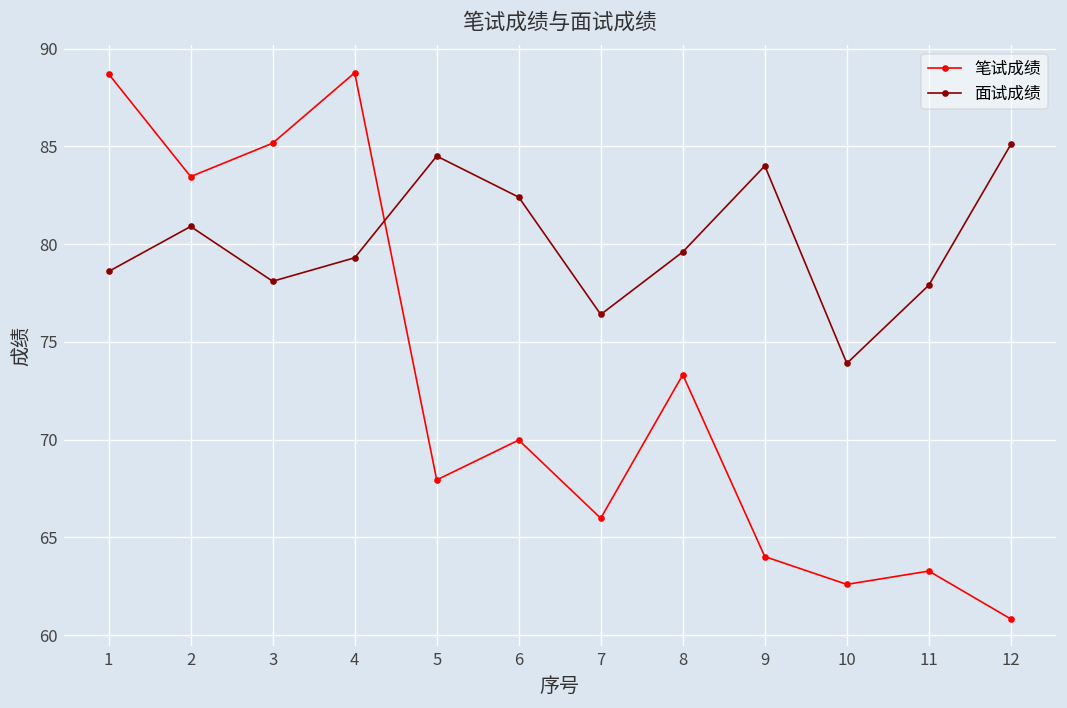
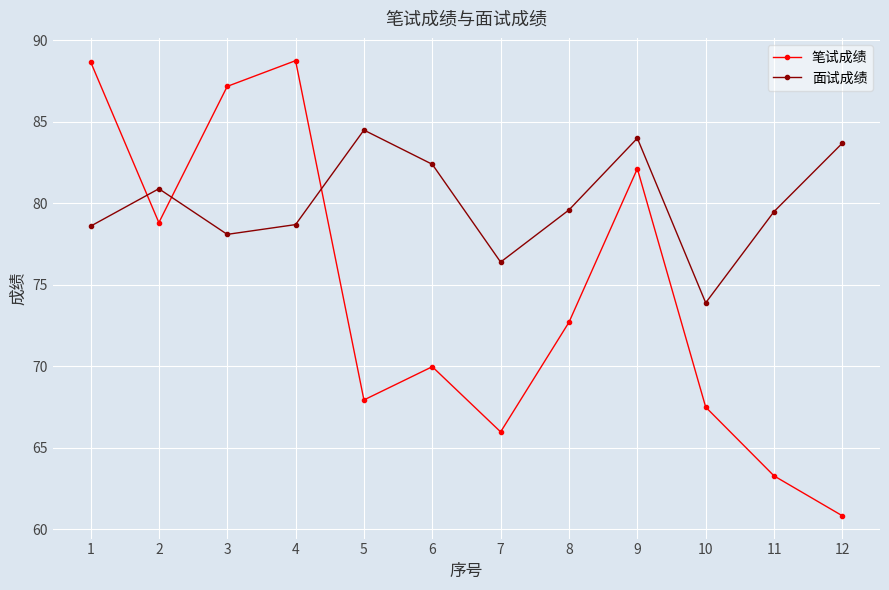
笔试成绩, 2: 83.5 -> 78.8
笔试成绩, 3: 85.2 -> 87.2
面试成绩, 4: 79.3 -> 78.7
笔试成绩, 8: 73.3 -> 72.7
笔试成绩, 9: 64.0 -> 82.1
笔试成绩, 10: 62.6 -> 67.5
面试成绩, 11: 77.9 -> 79.5
面试成绩, 12: 85.1 -> 83.7
